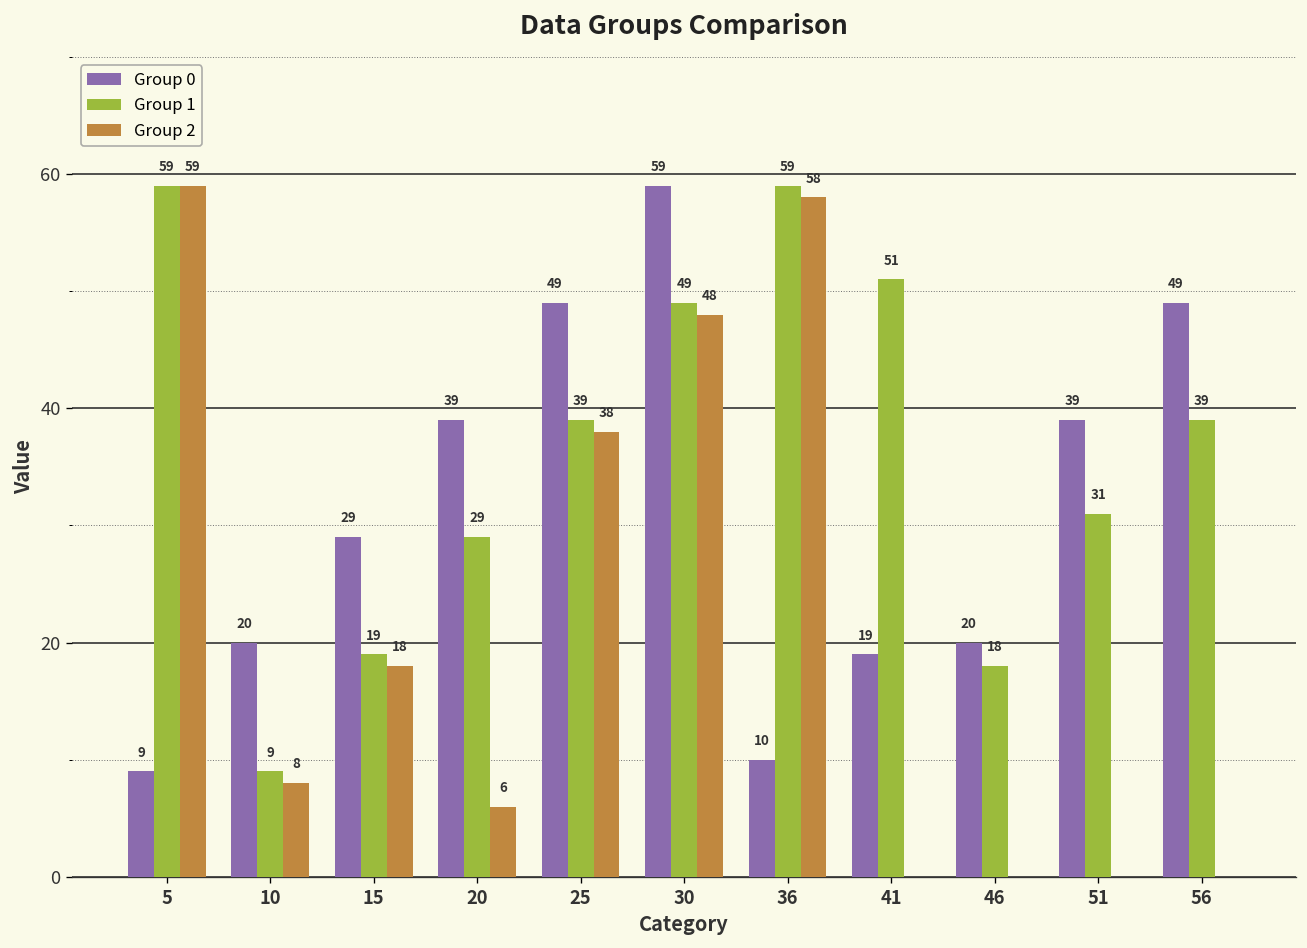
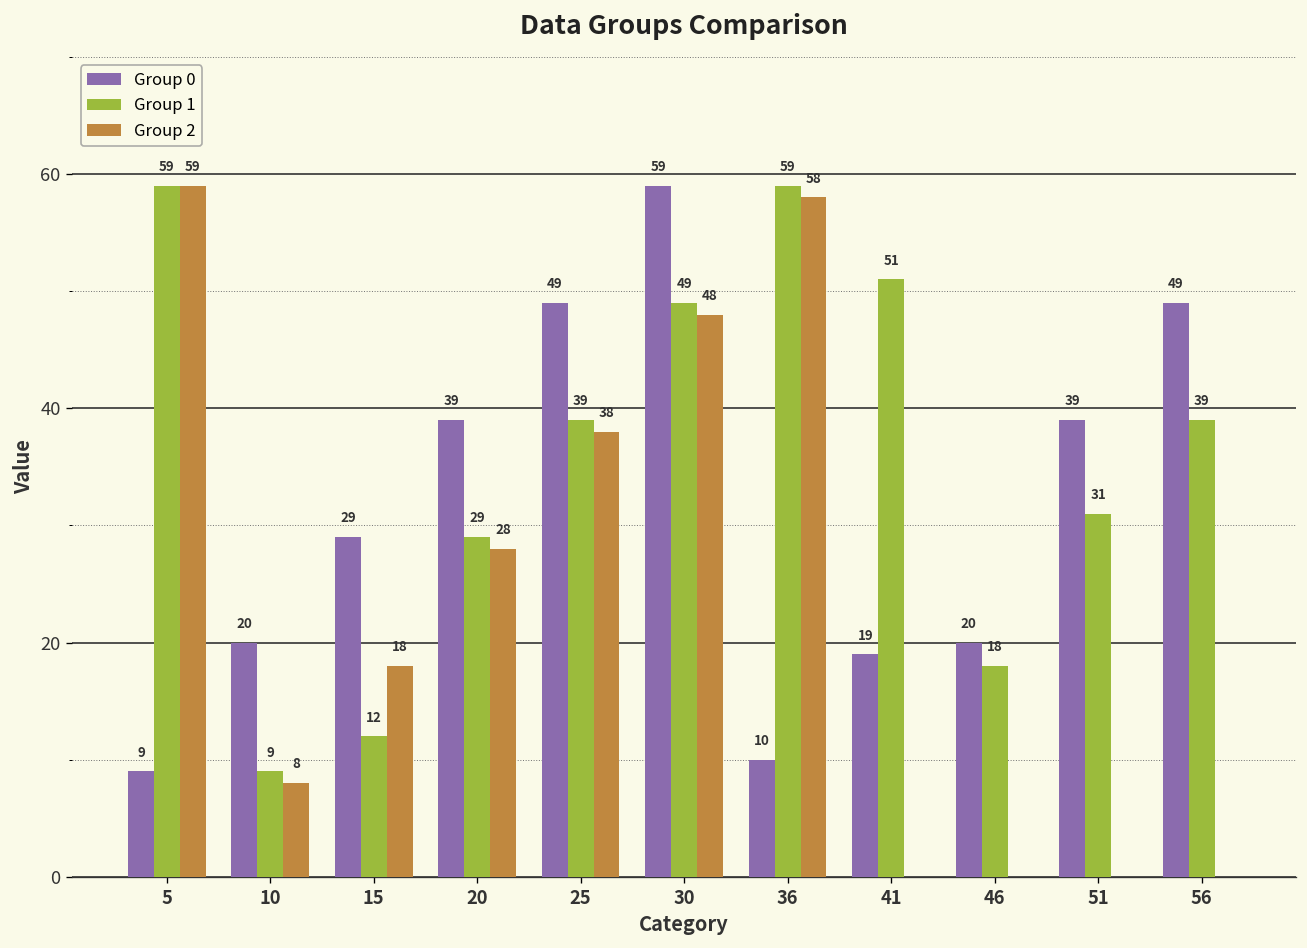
Group 1, 15: 19 -> 12
Group 2, 20: 6 -> 28
